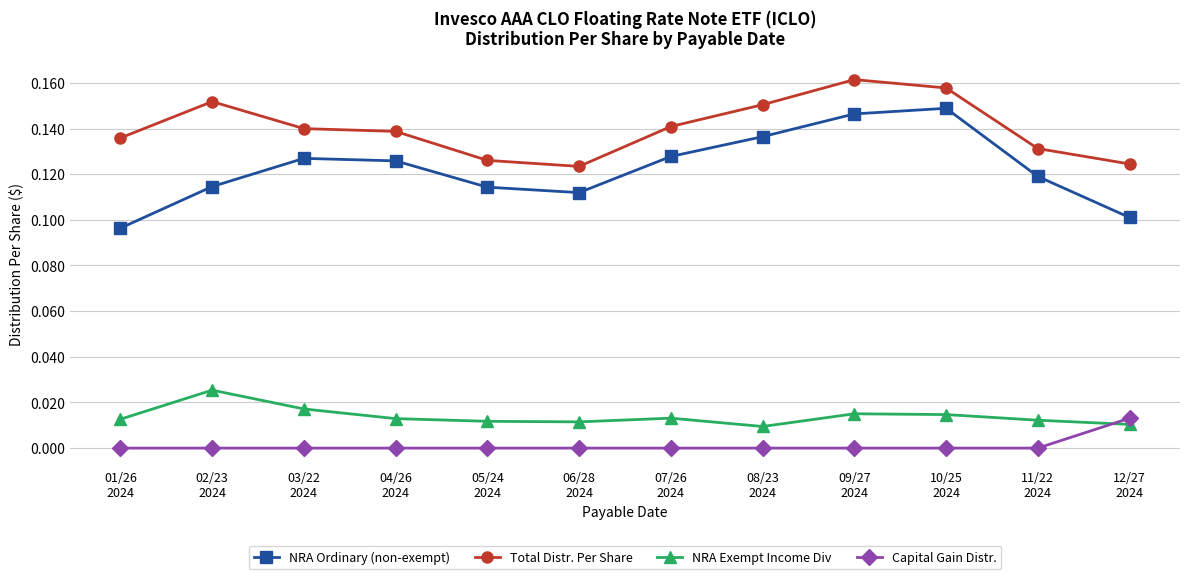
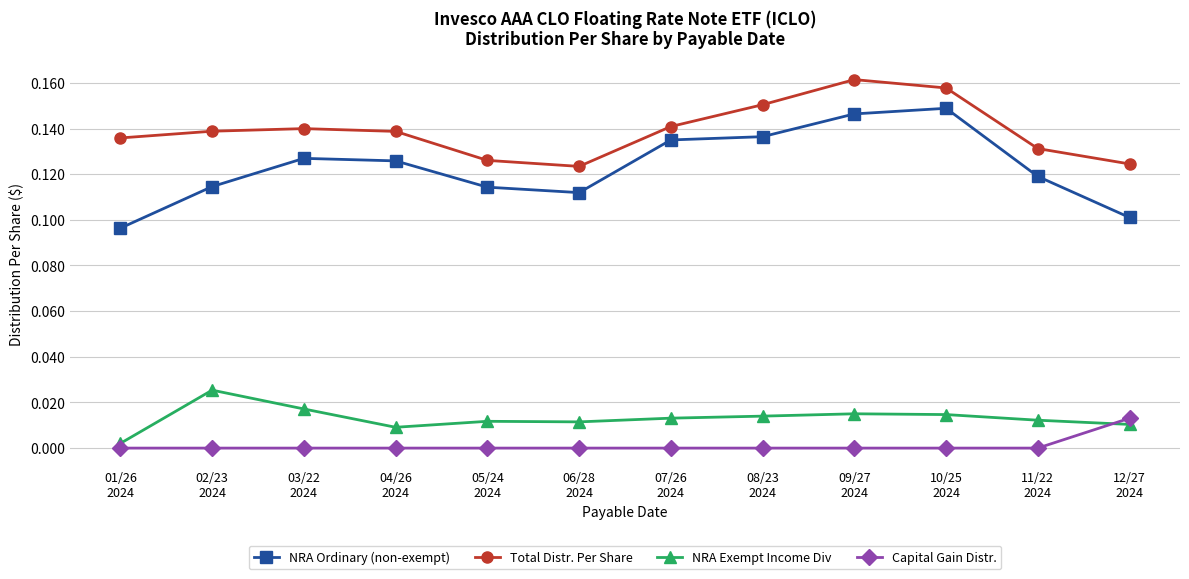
NRA Exempt Income Div, 01/26 2024: 0.013 -> 0.002
Total Distr. Per Share, 02/23 2024: 0.152 -> 0.139
NRA Exempt Income Div, 04/26 2024: 0.013 -> 0.009
NRA Ordinary (non-exempt), 07/26 2024: 0.128 -> 0.135
NRA Exempt Income Div, 08/23 2024: 0.009 -> 0.014
